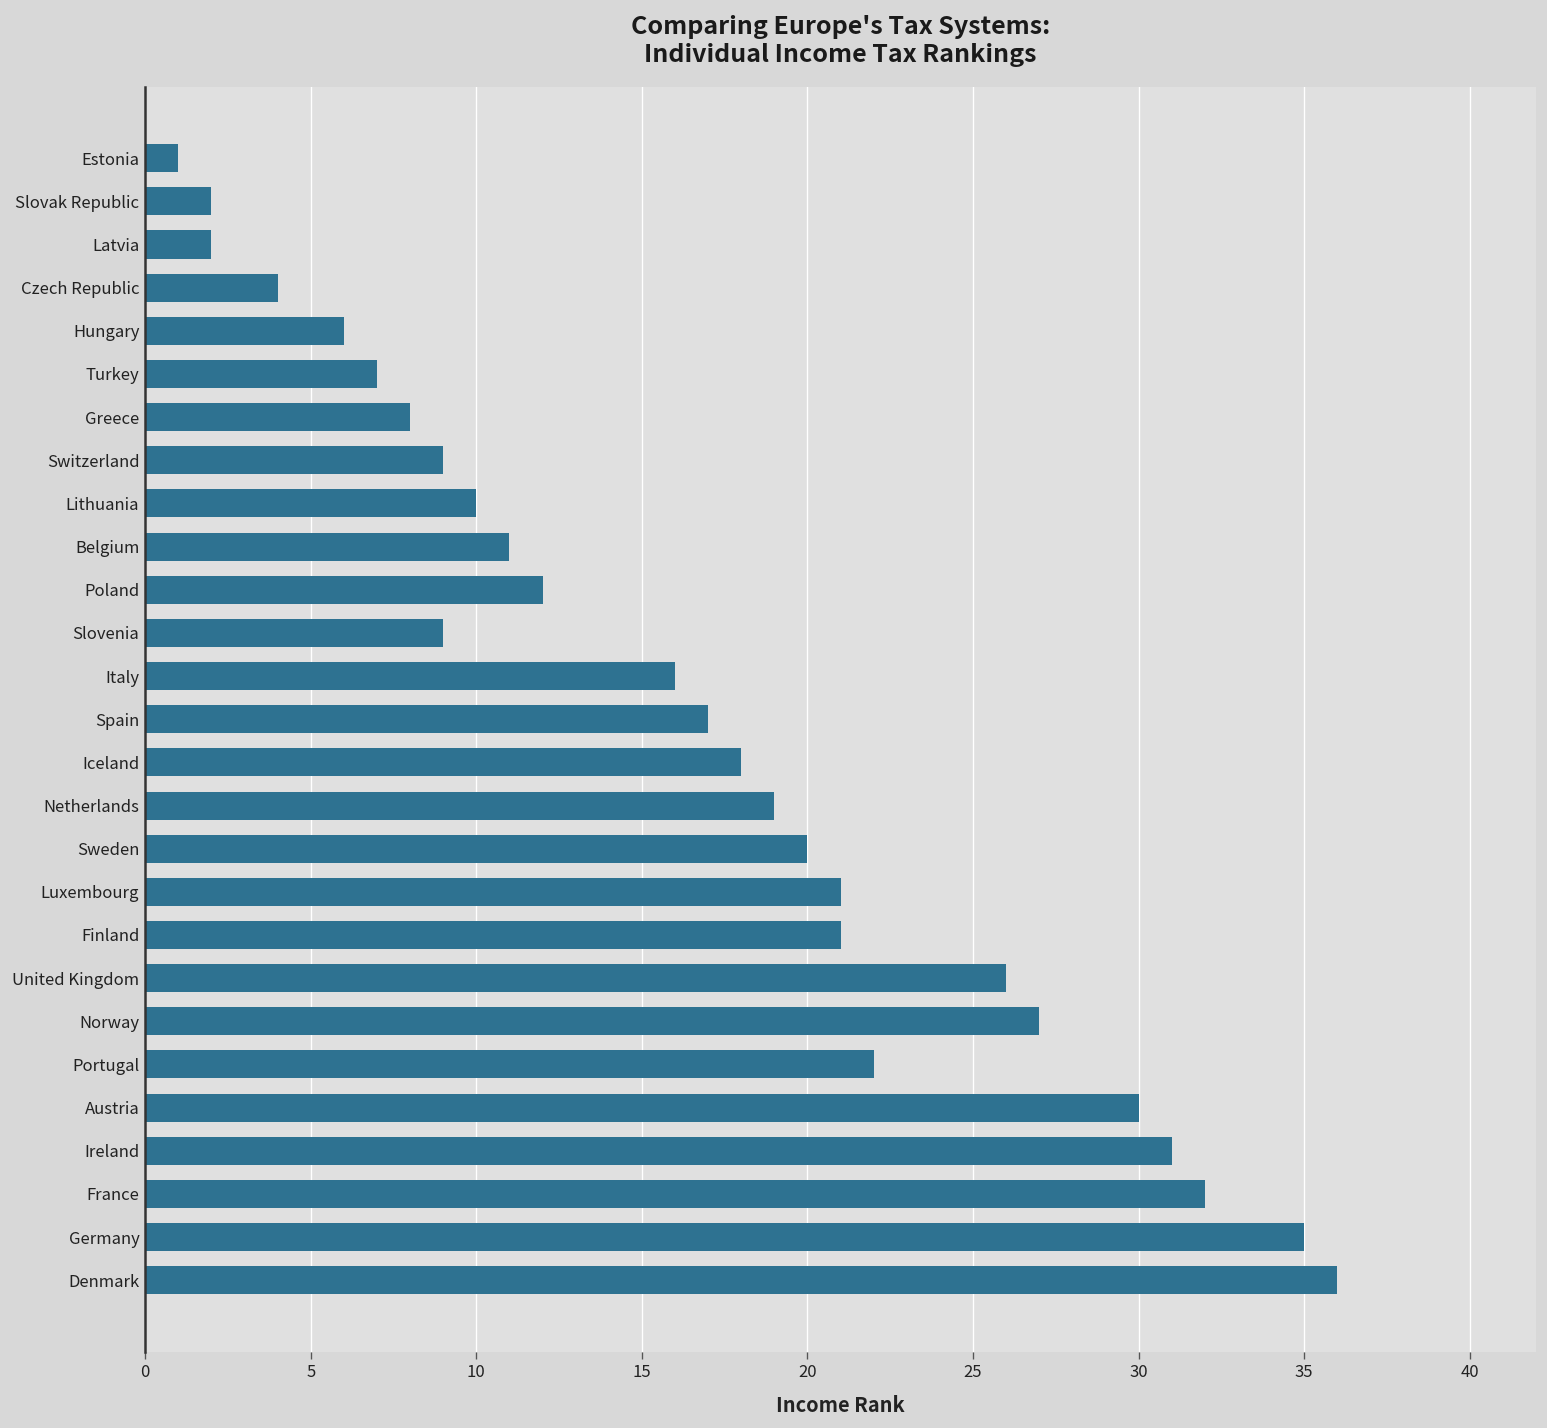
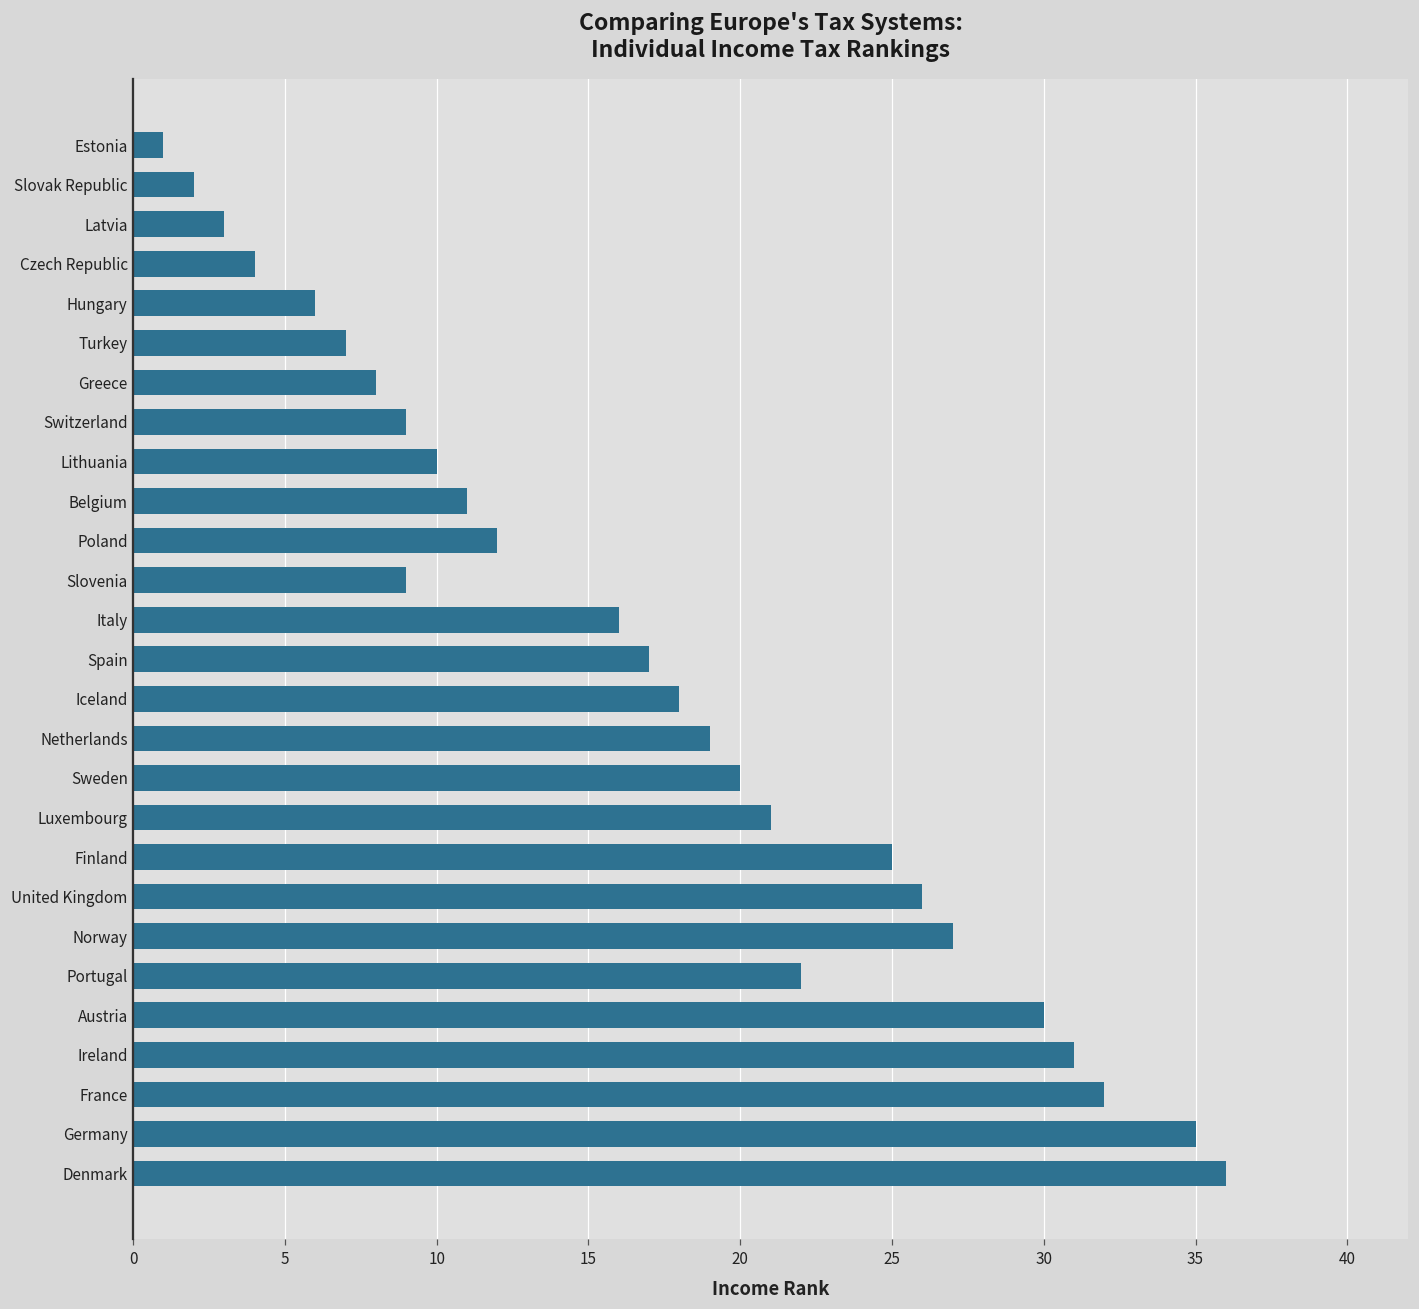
Latvia: 2 -> 3
Finland: 21 -> 25
